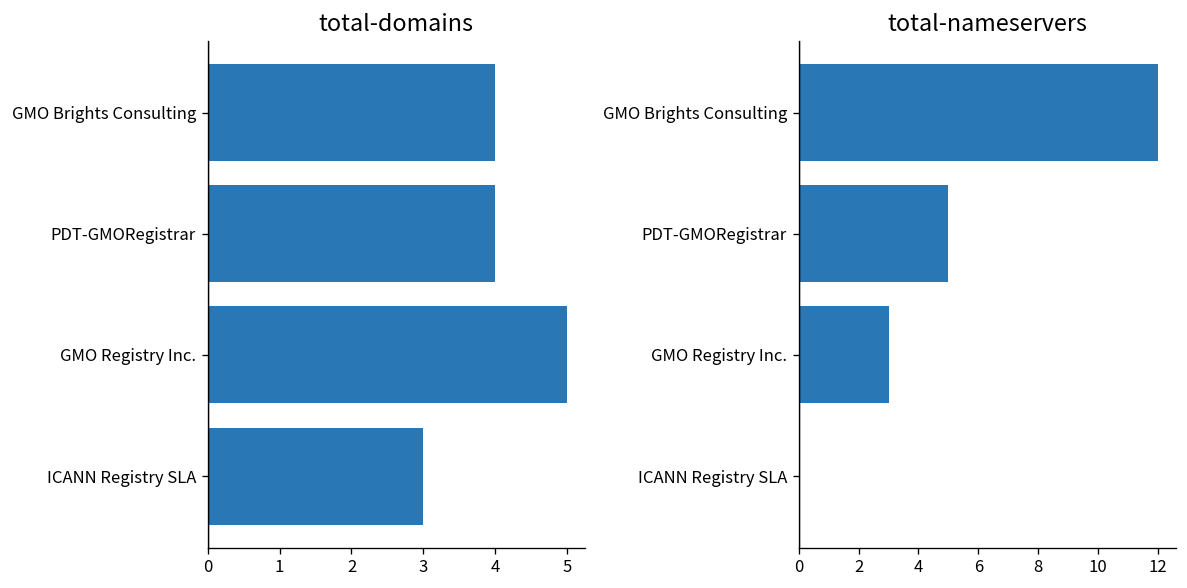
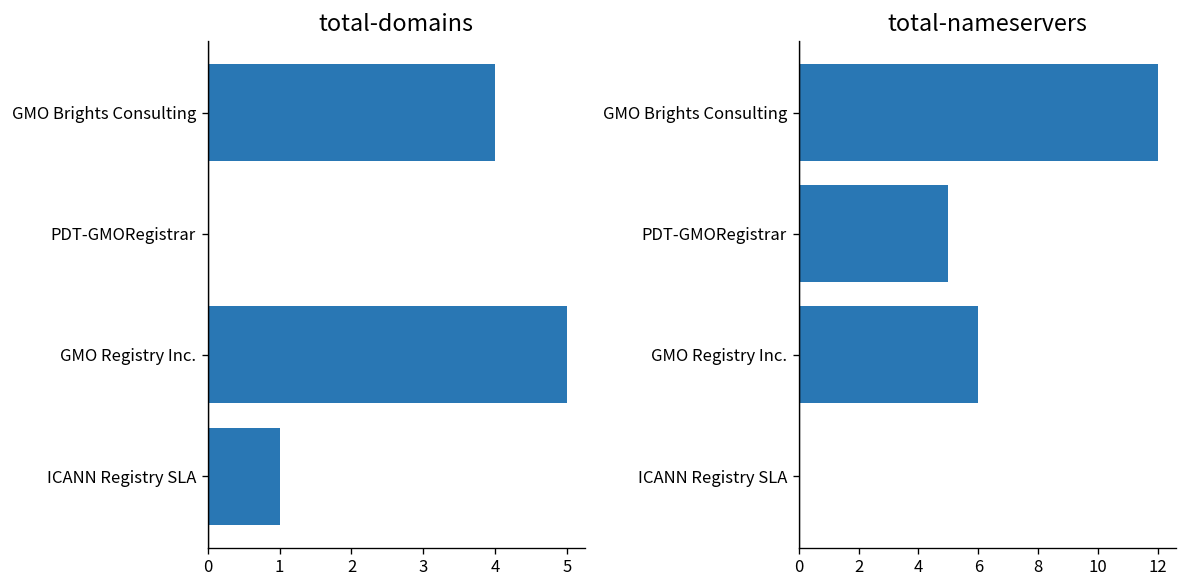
total-domains, PDT-GMORegistrar: 4 -> 0
total-domains, ICANN Registry SLA: 3 -> 1
total-nameservers, GMO Registry Inc.: 3 -> 6
